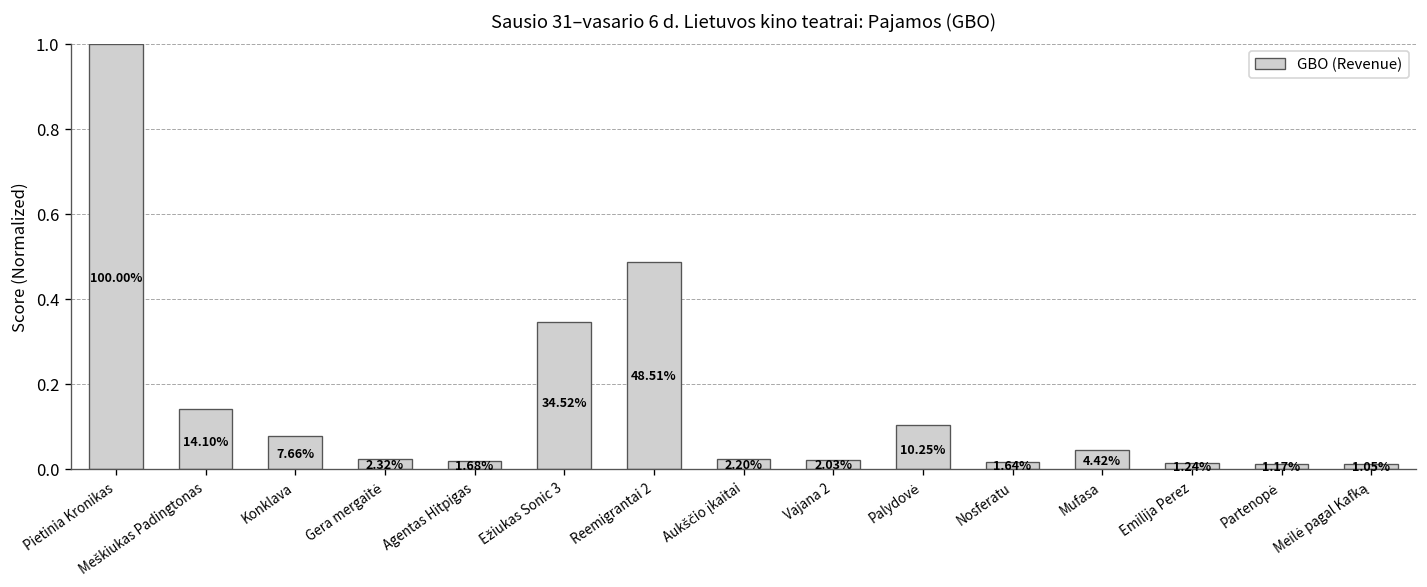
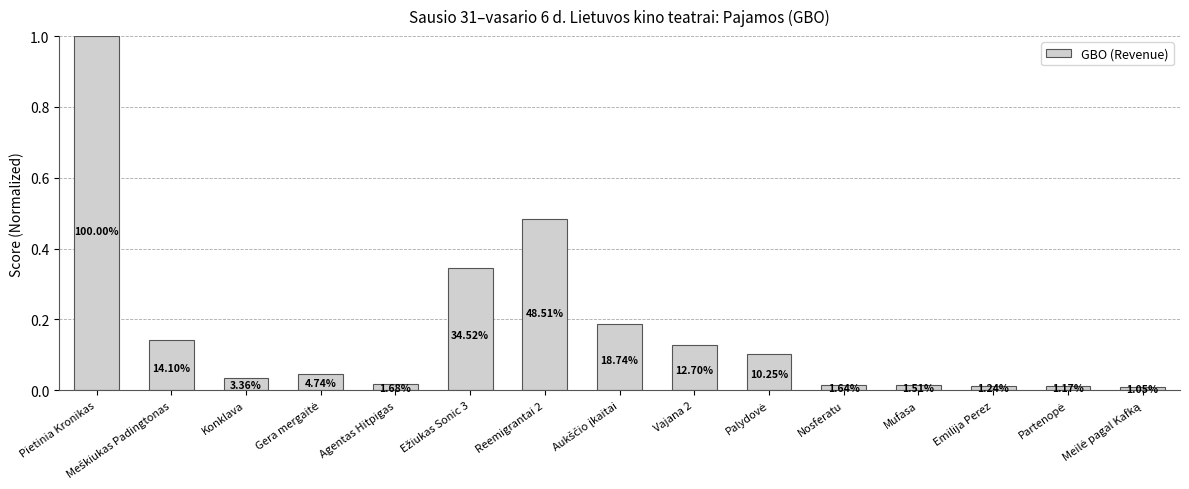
Konklava: 7.66% -> 3.36%
Gera mergaitė: 2.32% -> 4.74%
Aukščio įkaitai: 2.20% -> 18.74%
Vajana 2: 2.03% -> 12.70%
Mufasa: 4.42% -> 1.51%
